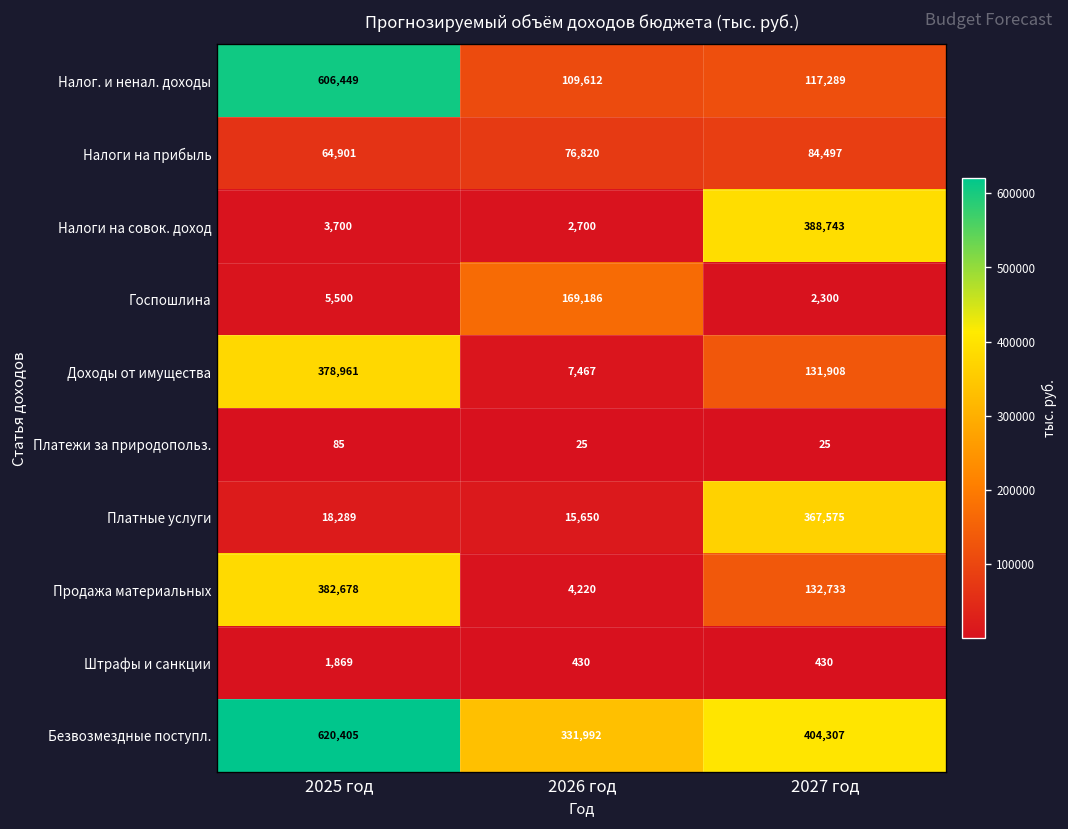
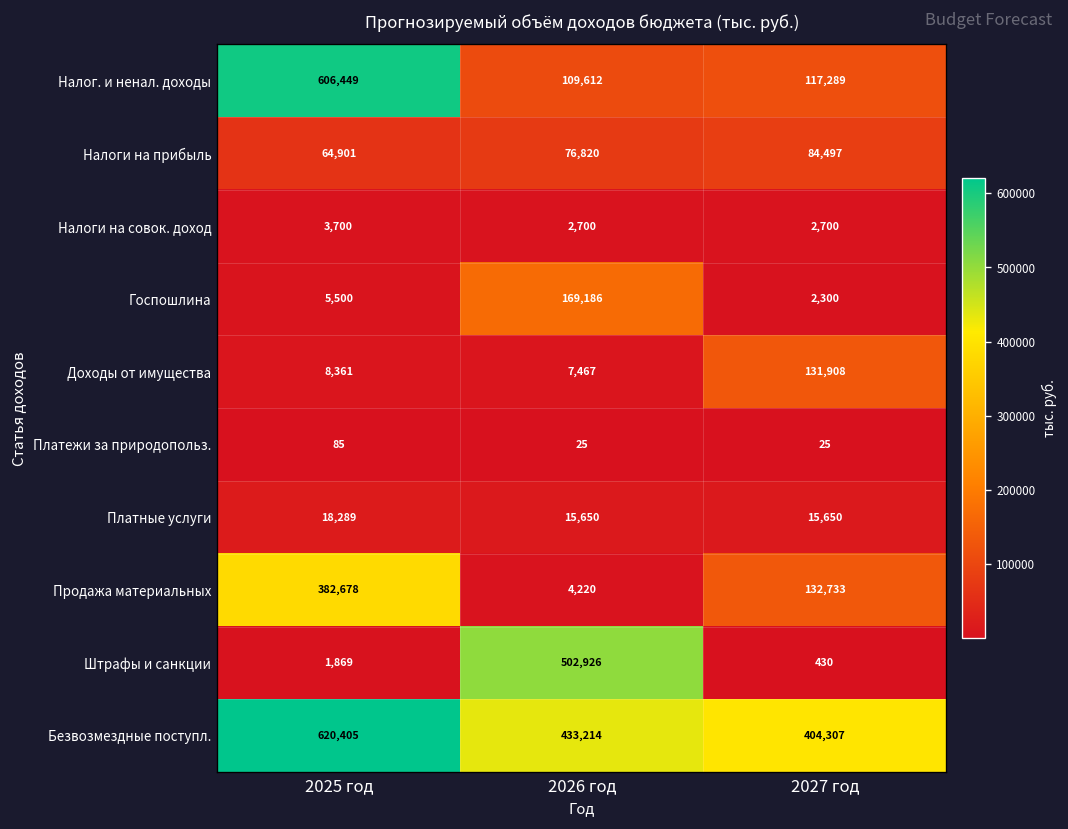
Налоги на совок. доход, 2027 год: 388,743 -> 2,700
Доходы от имущества, 2025 год: 378,961 -> 8,361
Платные услуги, 2027 год: 367,575 -> 15,650
Штрафы и санкции, 2026 год: 430 -> 502,926
Безвозмездные поступл., 2026 год: 331,992 -> 433,214
